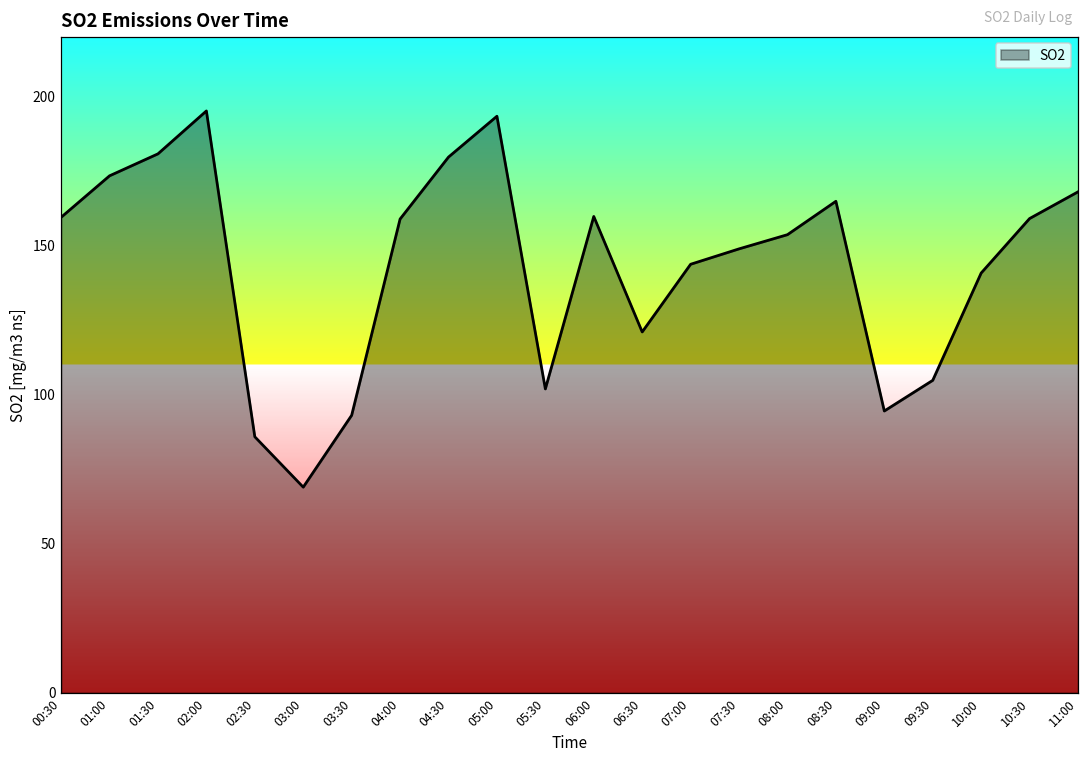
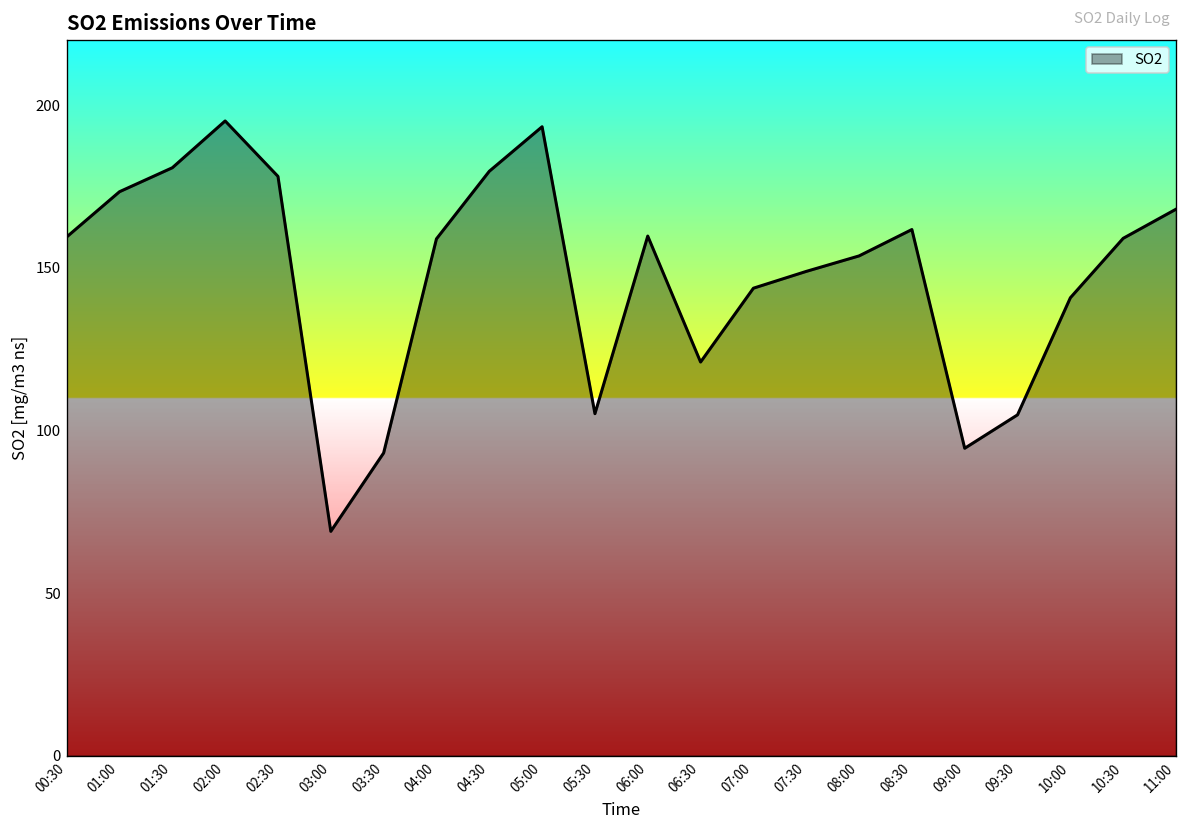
02:30: 86 -> 178
05:30: 102 -> 105
08:30: 165 -> 162
